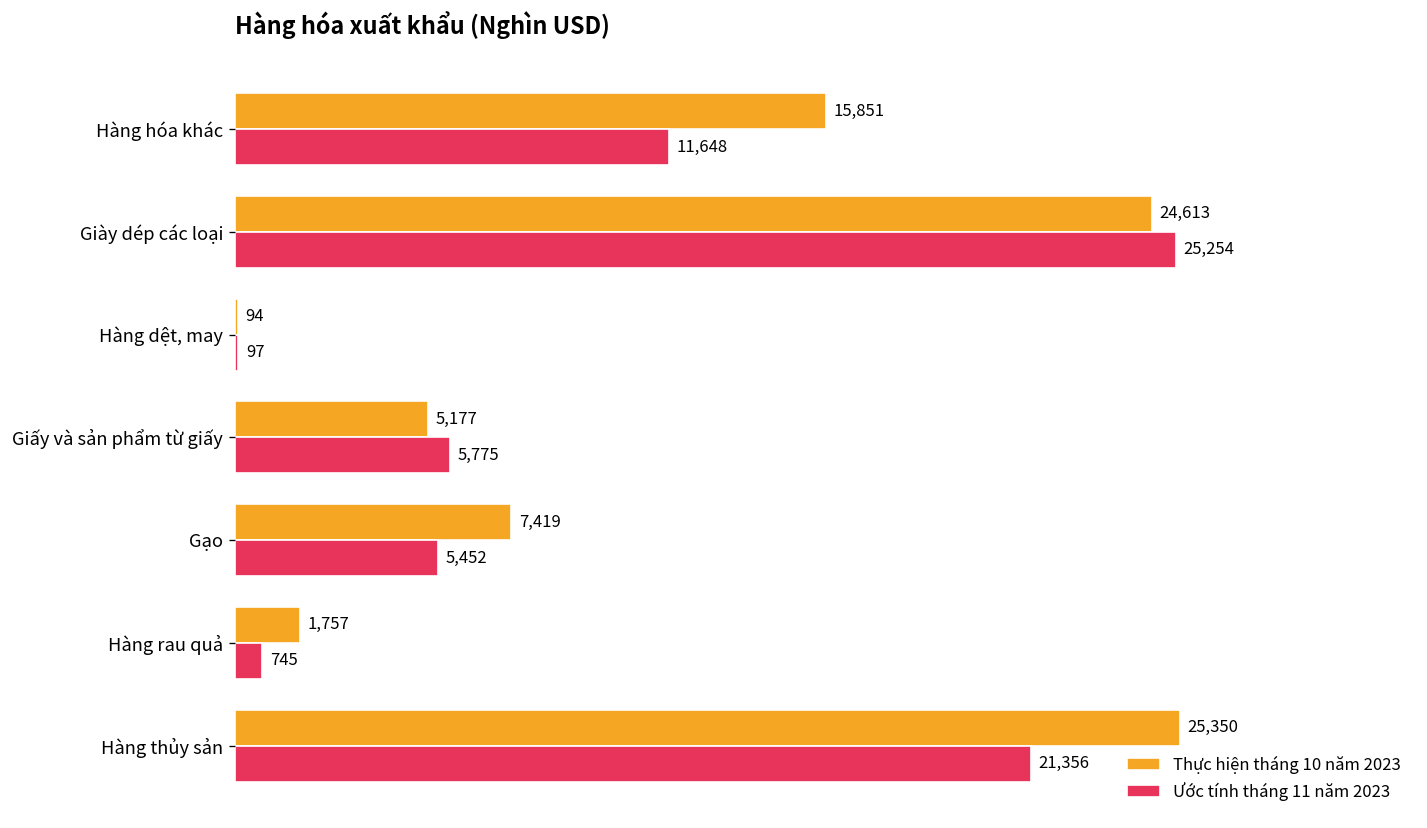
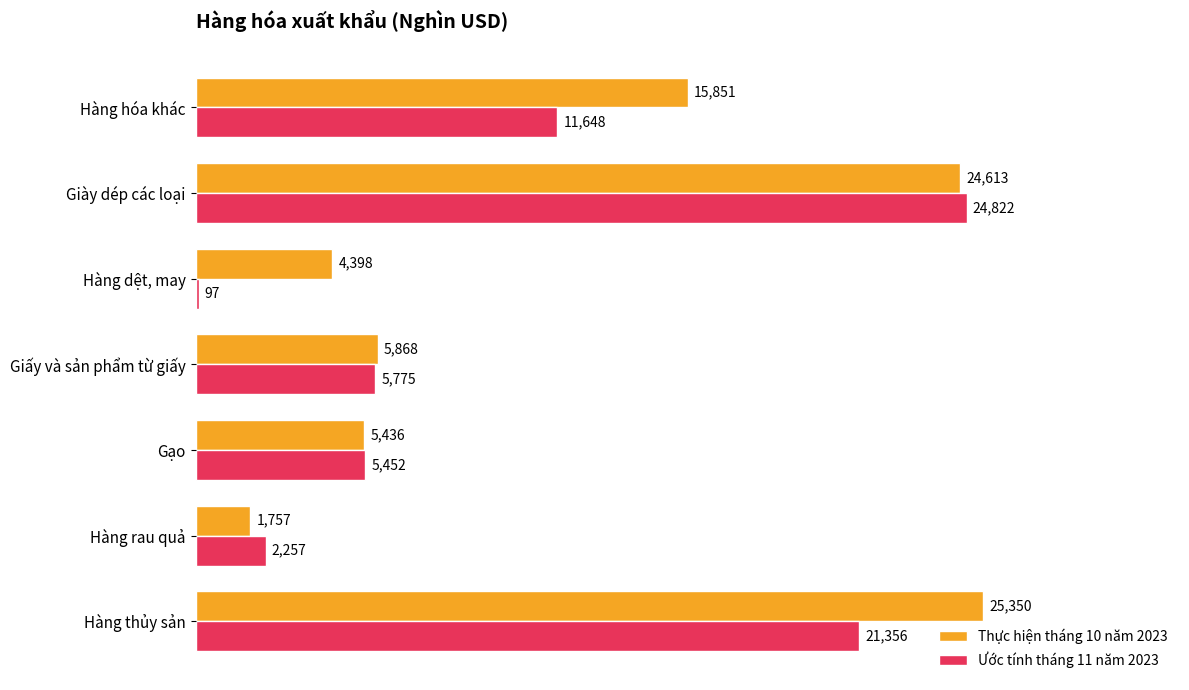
Ước tính tháng 11 năm 2023, Giày dép các loại: 25,254 -> 24,822
Thực hiện tháng 10 năm 2023, Hàng dệt, may: 94 -> 4,398
Thực hiện tháng 10 năm 2023, Giấy và sản phẩm từ giấy: 5,177 -> 5,868
Thực hiện tháng 10 năm 2023, Gạo: 7,419 -> 5,436
Ước tính tháng 11 năm 2023, Hàng rau quả: 745 -> 2,257
